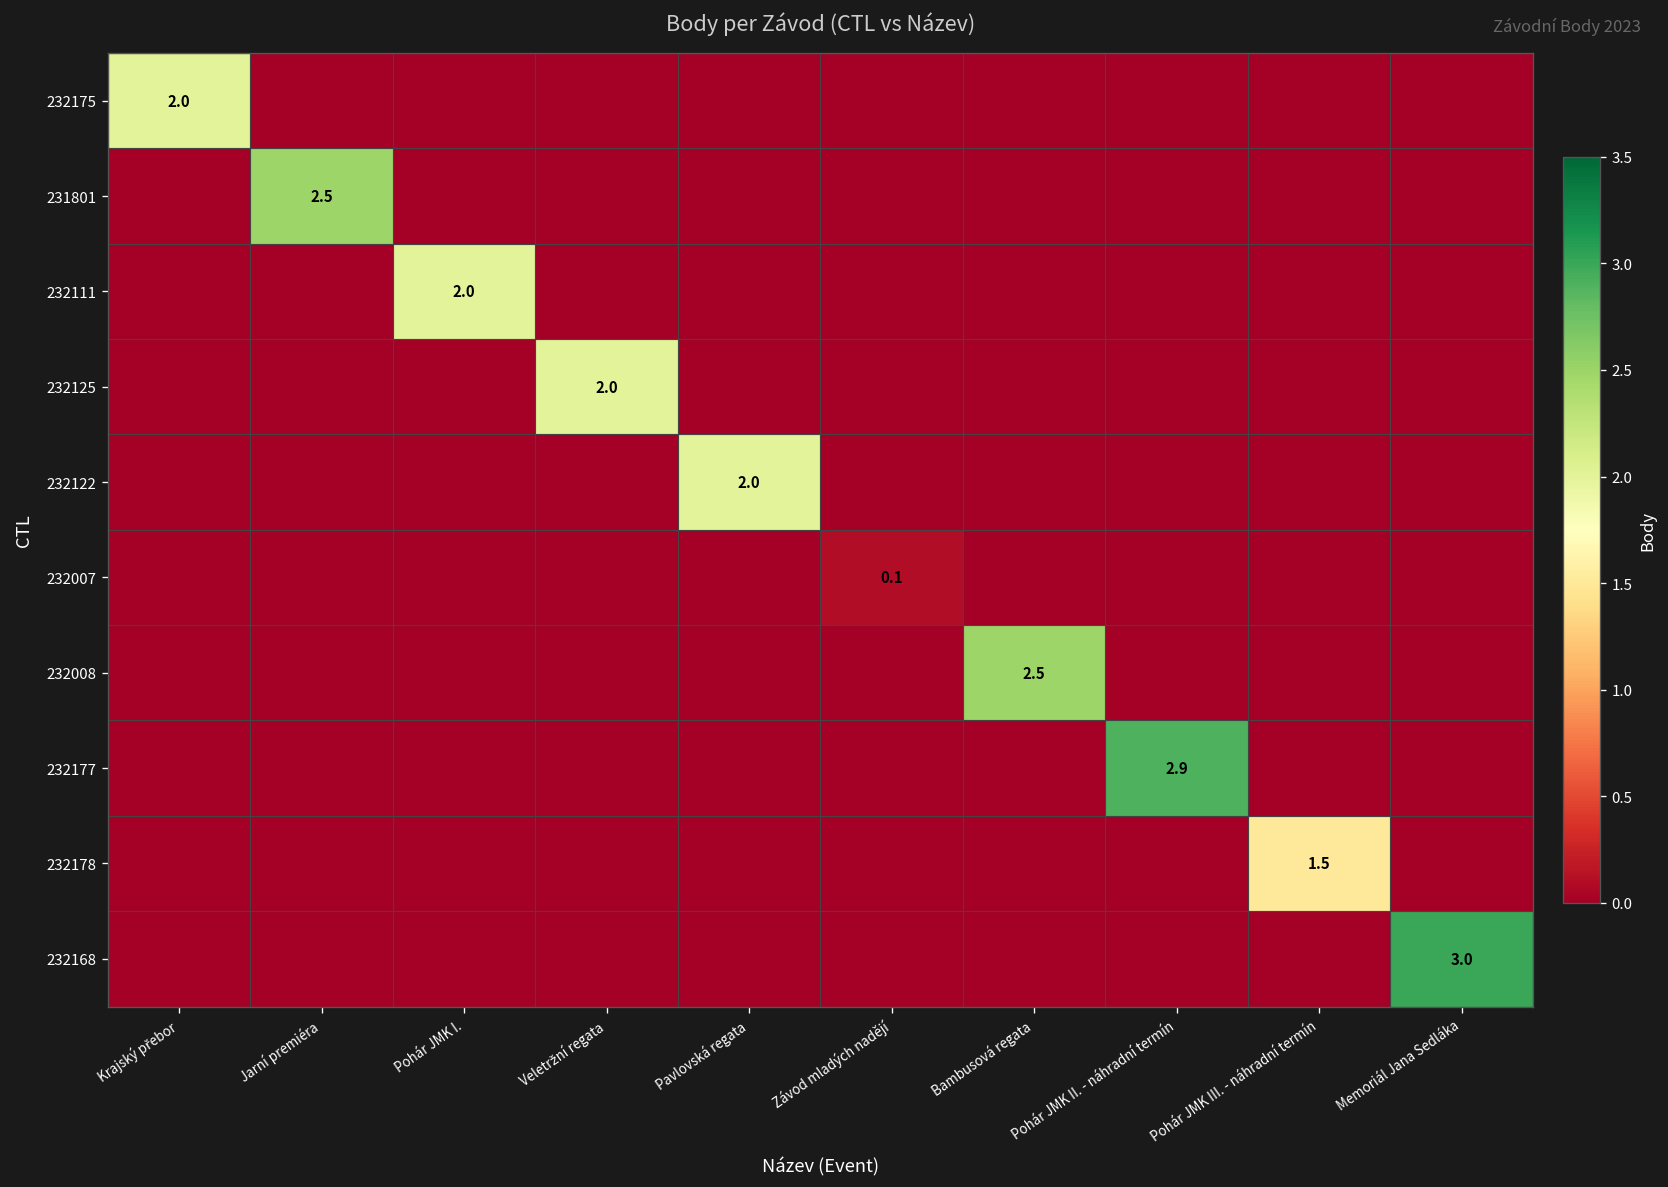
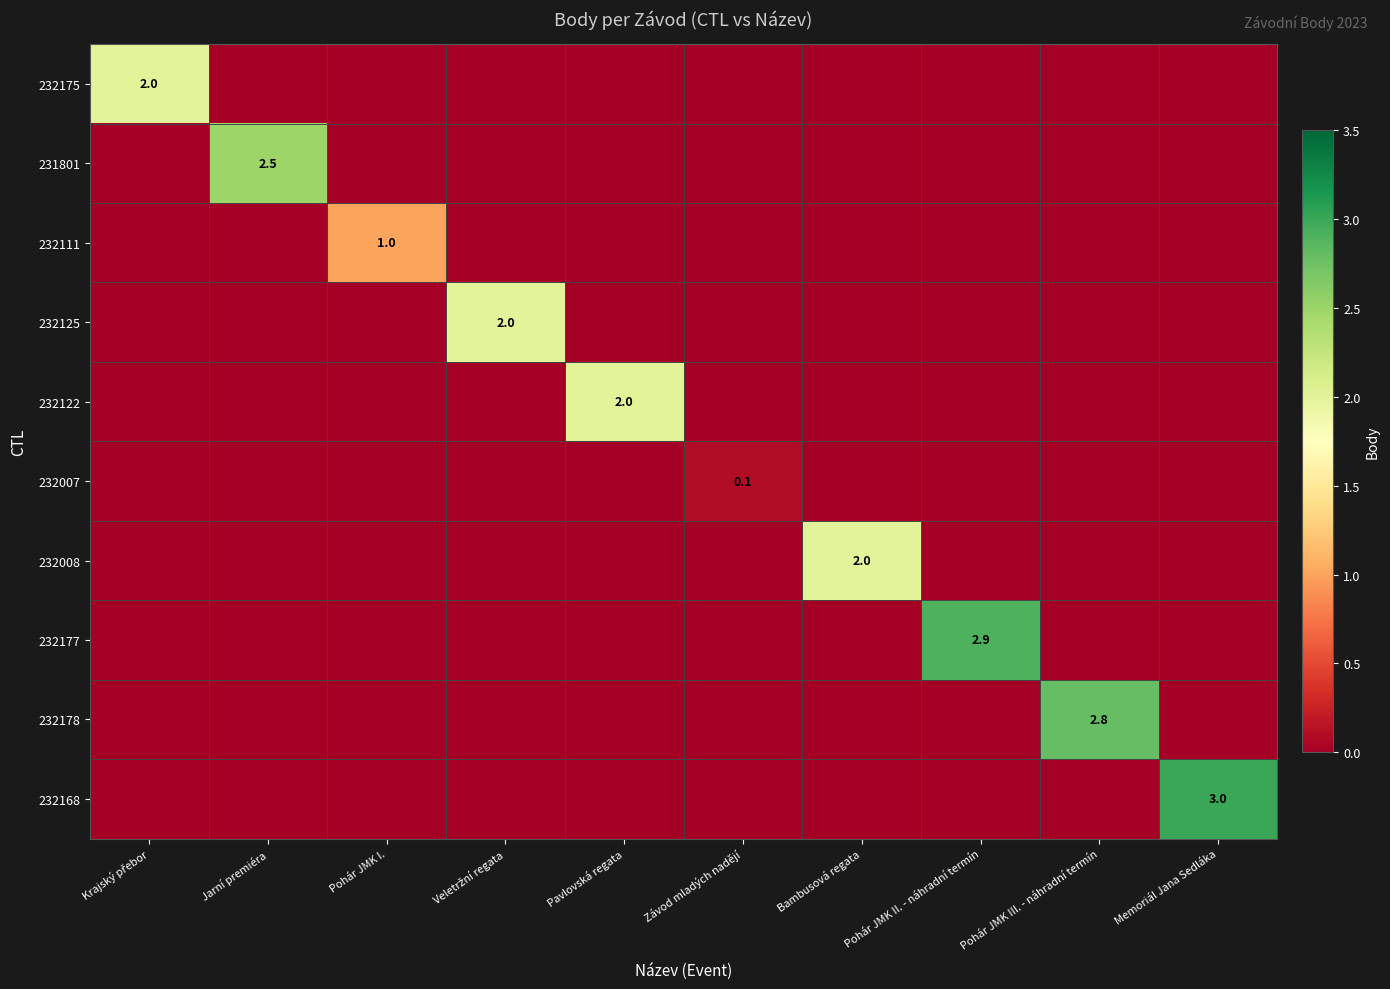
232111, Pohár JMK I.: 2.0 -> 1.0
232008, Bambusová regata: 2.5 -> 2.0
232178, Pohár JMK III. - náhradní termín: 1.5 -> 2.8
